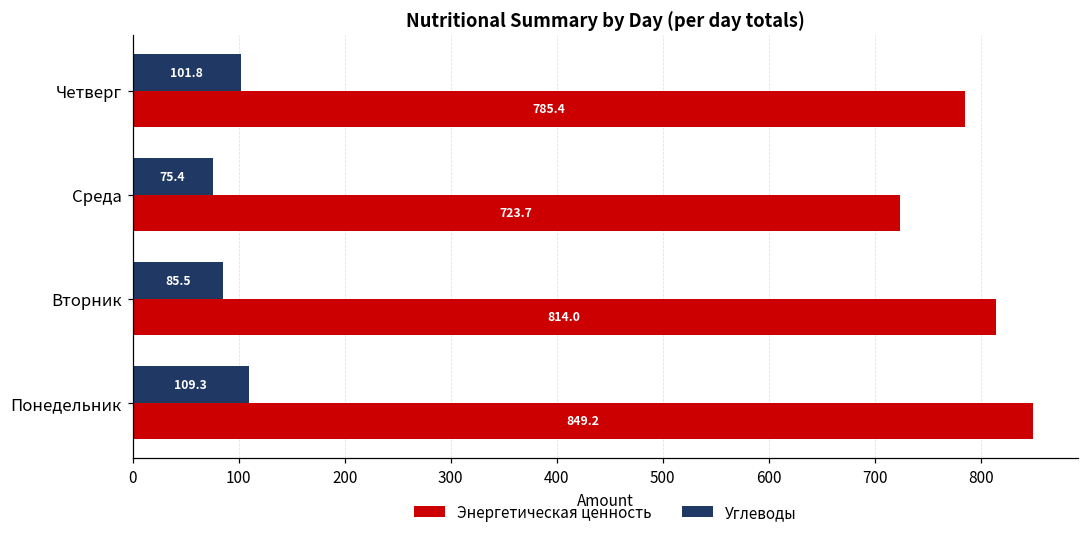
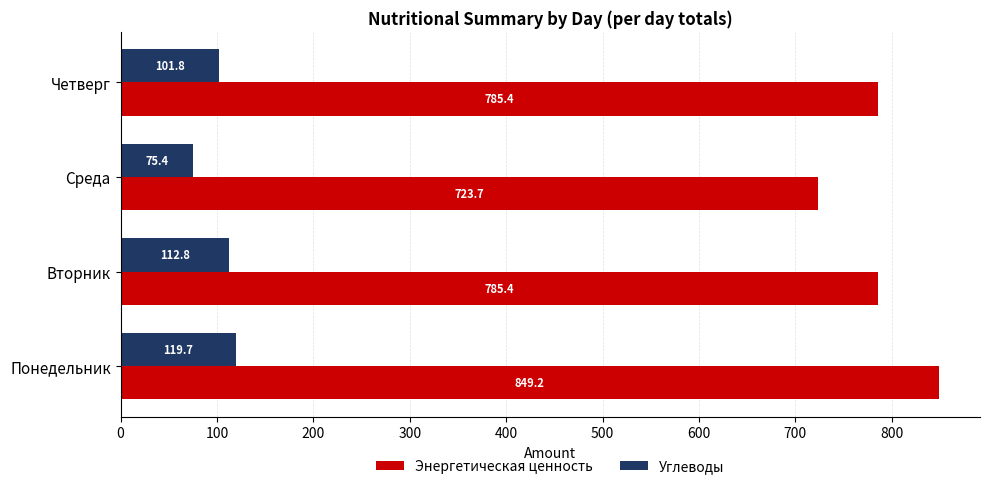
Углеводы, Вторник: 85.5 -> 112.8
Энергетическая ценность, Вторник: 814.0 -> 785.4
Углеводы, Понедельник: 109.3 -> 119.7
